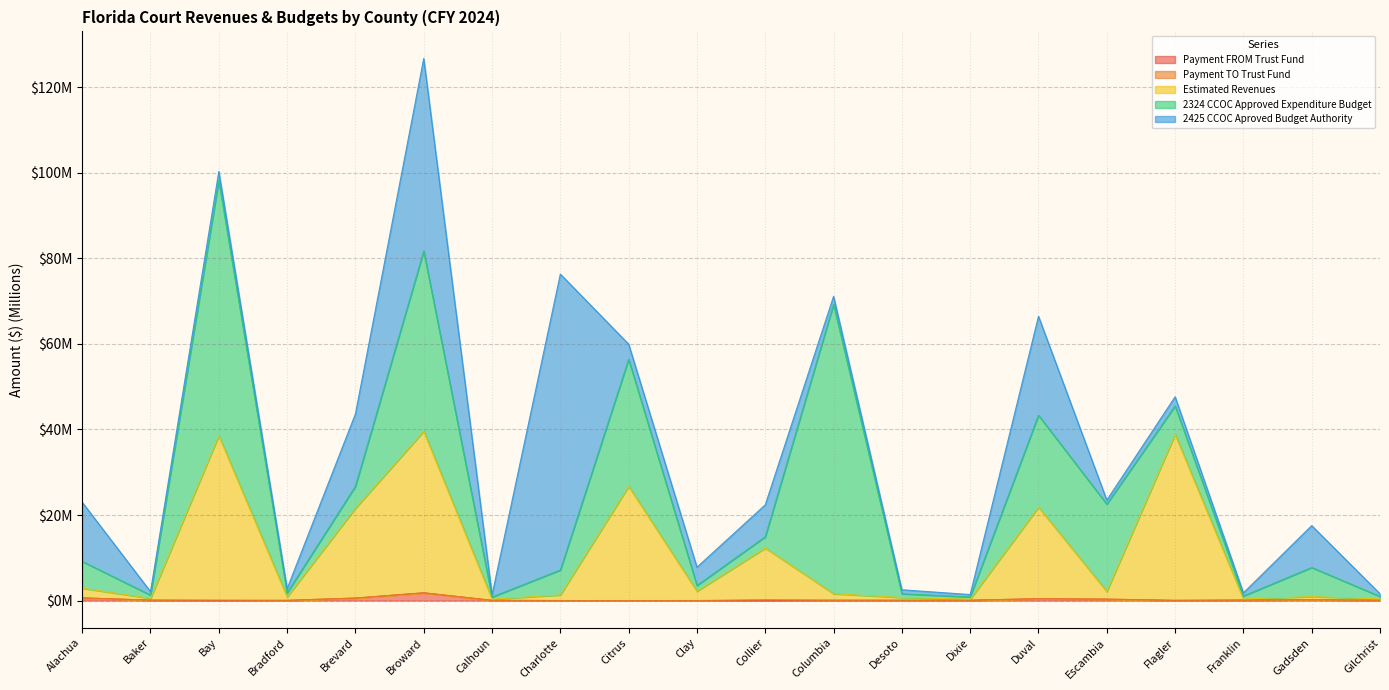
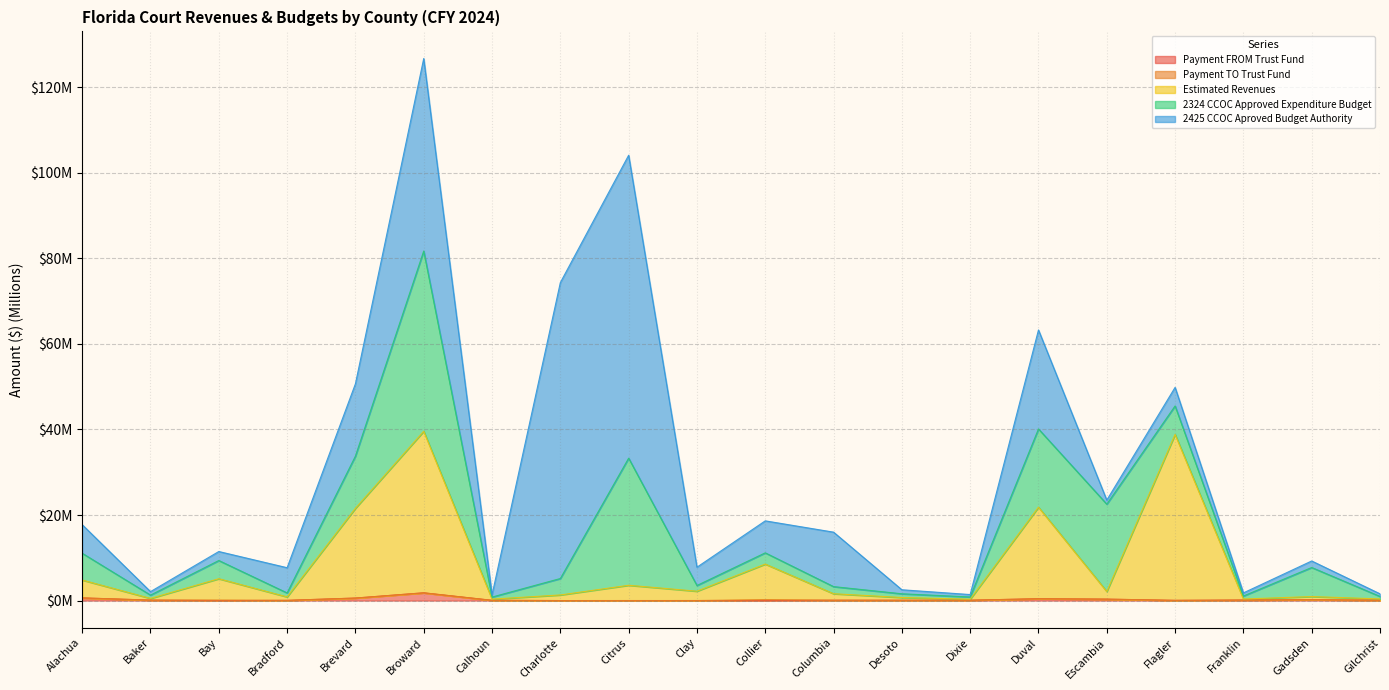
Estimated Revenues, Alachua: $2000000 -> $4000000
2425 CCOC Aproved Budget Authority, Alachua: $14000000 -> $7000000
Estimated Revenues, Bay: $38000000 -> $5000000
2324 CCOC Approved Expenditure Budget, Bay: $60000000 -> $4000000
2425 CCOC Aproved Budget Authority, Bradford: $1000000 -> $6000000
2324 CCOC Approved Expenditure Budget, Brevard: $5000000 -> $12000000
2324 CCOC Approved Expenditure Budget, Charlotte: $6000000 -> $4000000
Estimated Revenues, Citrus: $27000000 -> $4000000
2425 CCOC Aproved Budget Authority, Citrus: $4000000 -> $71000000
Estimated Revenues, Collier: $12000000 -> $8000000
2324 CCOC Approved Expenditure Budget, Columbia: $68000000 -> $2000000
2425 CCOC Aproved Budget Authority, Columbia: $2000000 -> $13000000
2324 CCOC Approved Expenditure Budget, Duval: $21000000 -> $18000000
2425 CCOC Aproved Budget Authority, Flagler: $2000000 -> $4000000
2425 CCOC Aproved Budget Authority, Gadsden: $10000000 -> $2000000
